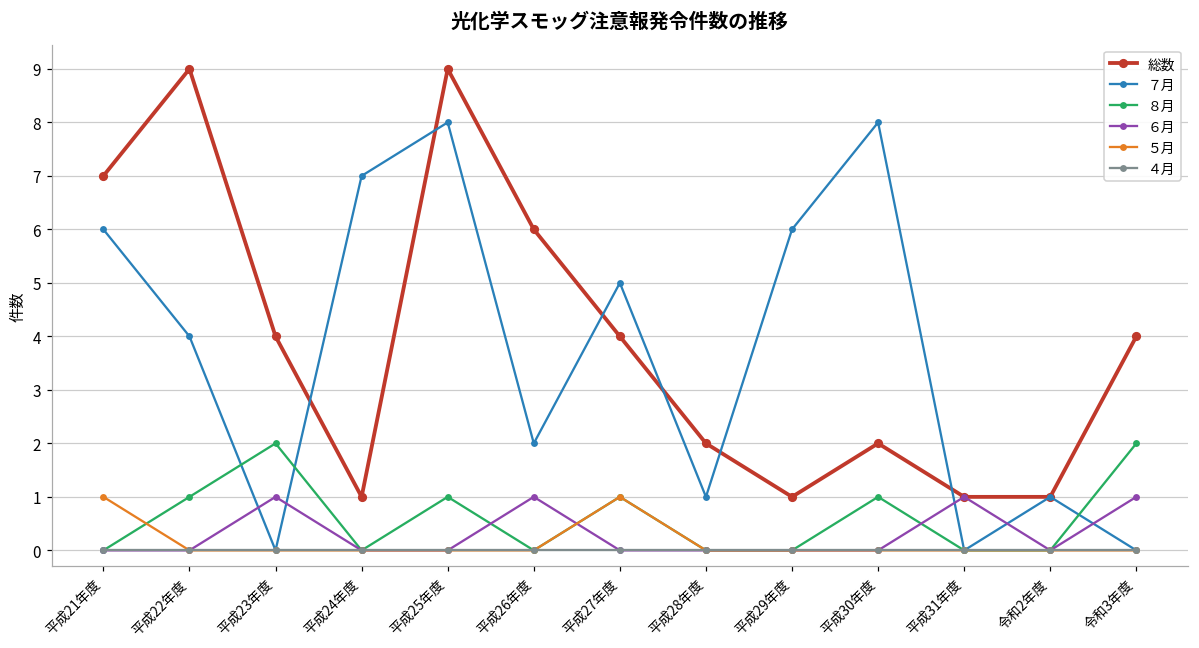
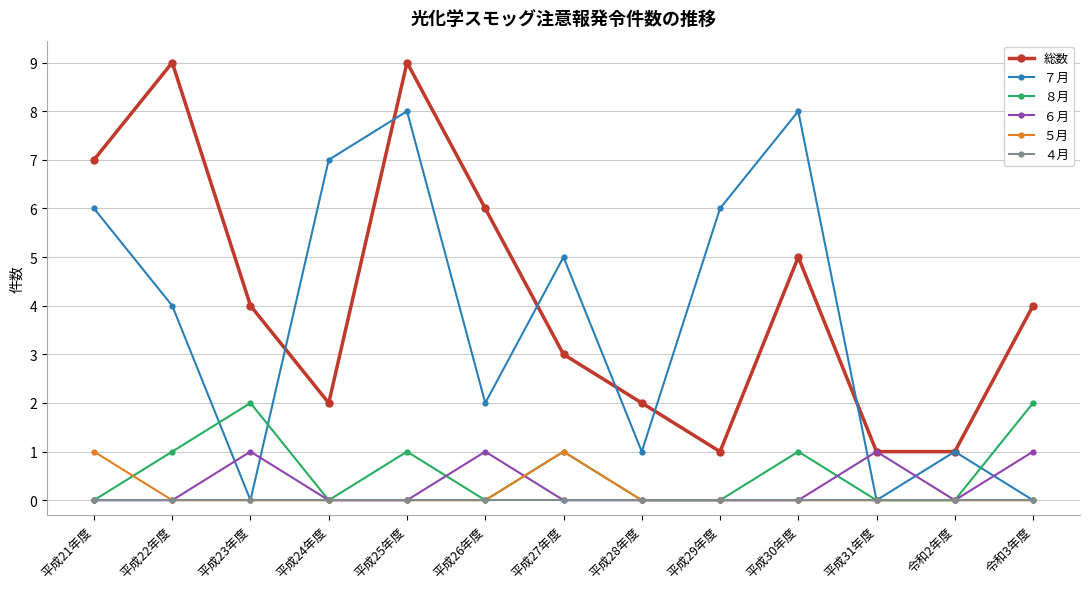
総数, 平成24年度: 1 -> 2
総数, 平成27年度: 4 -> 3
総数, 平成30年度: 2 -> 5
